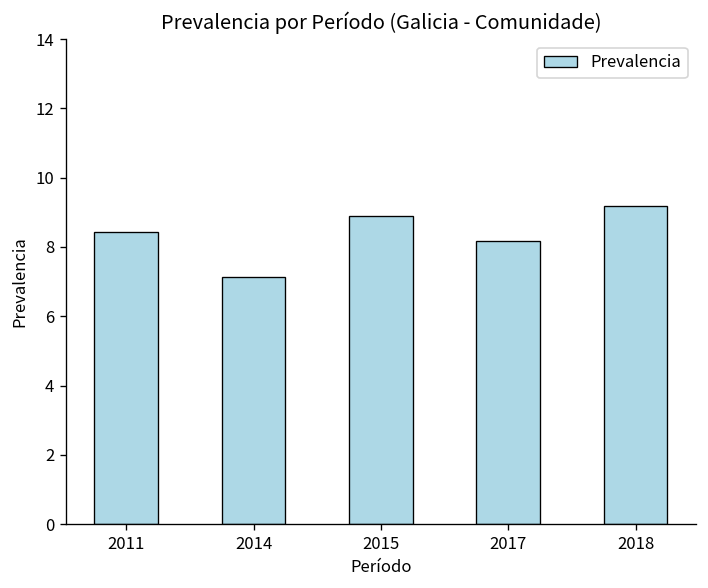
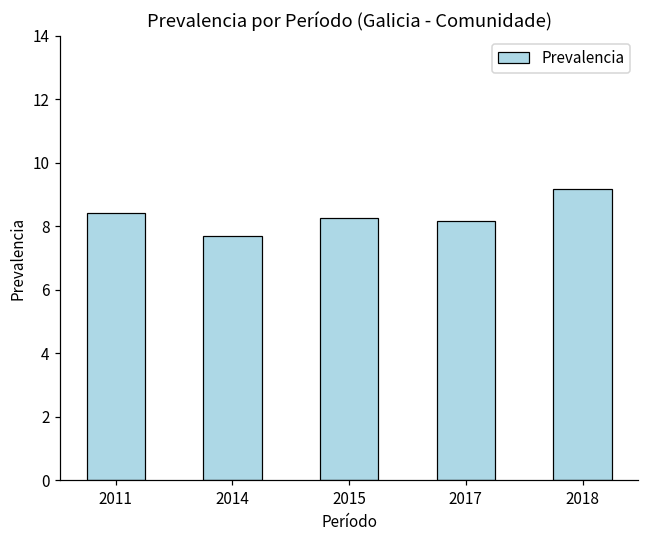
2014: 7.1 -> 7.7
2015: 8.9 -> 8.3
